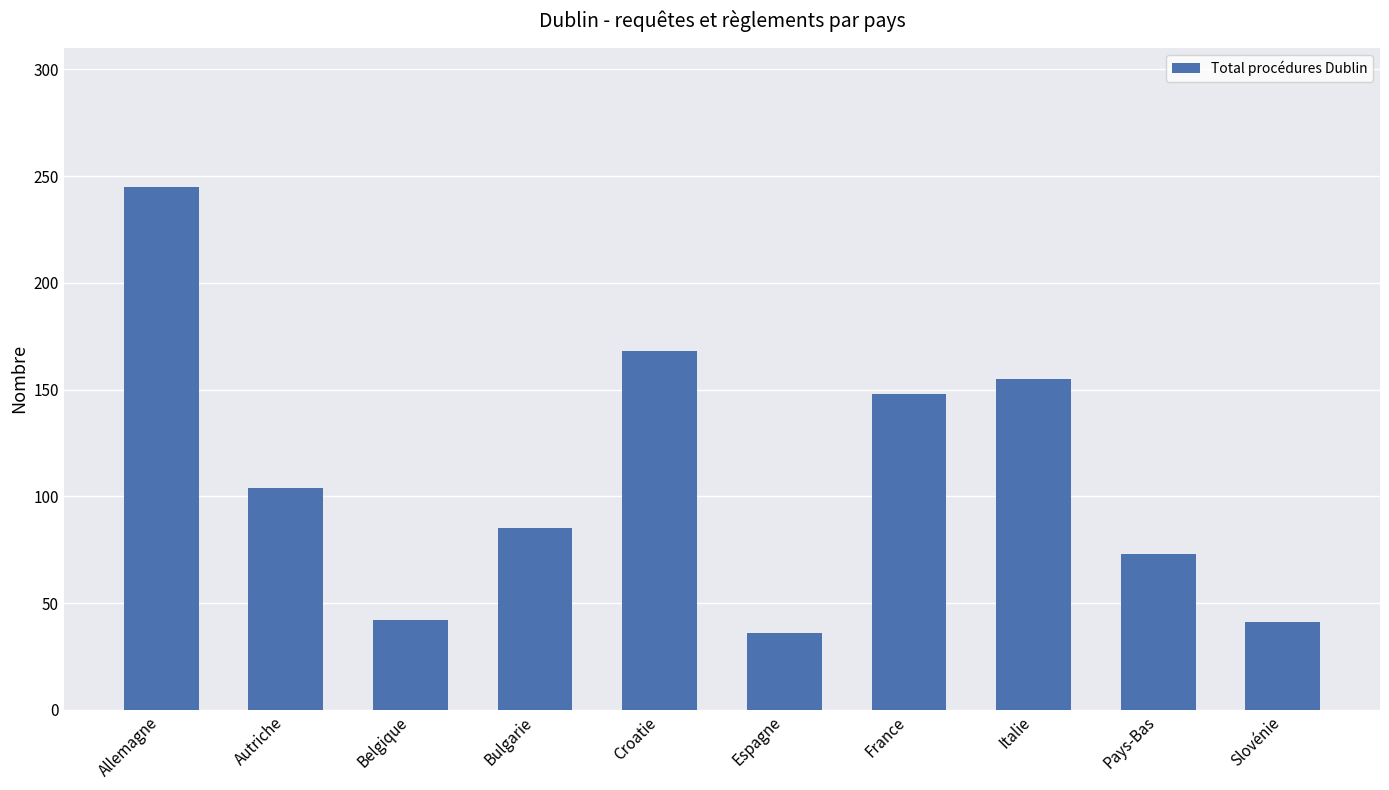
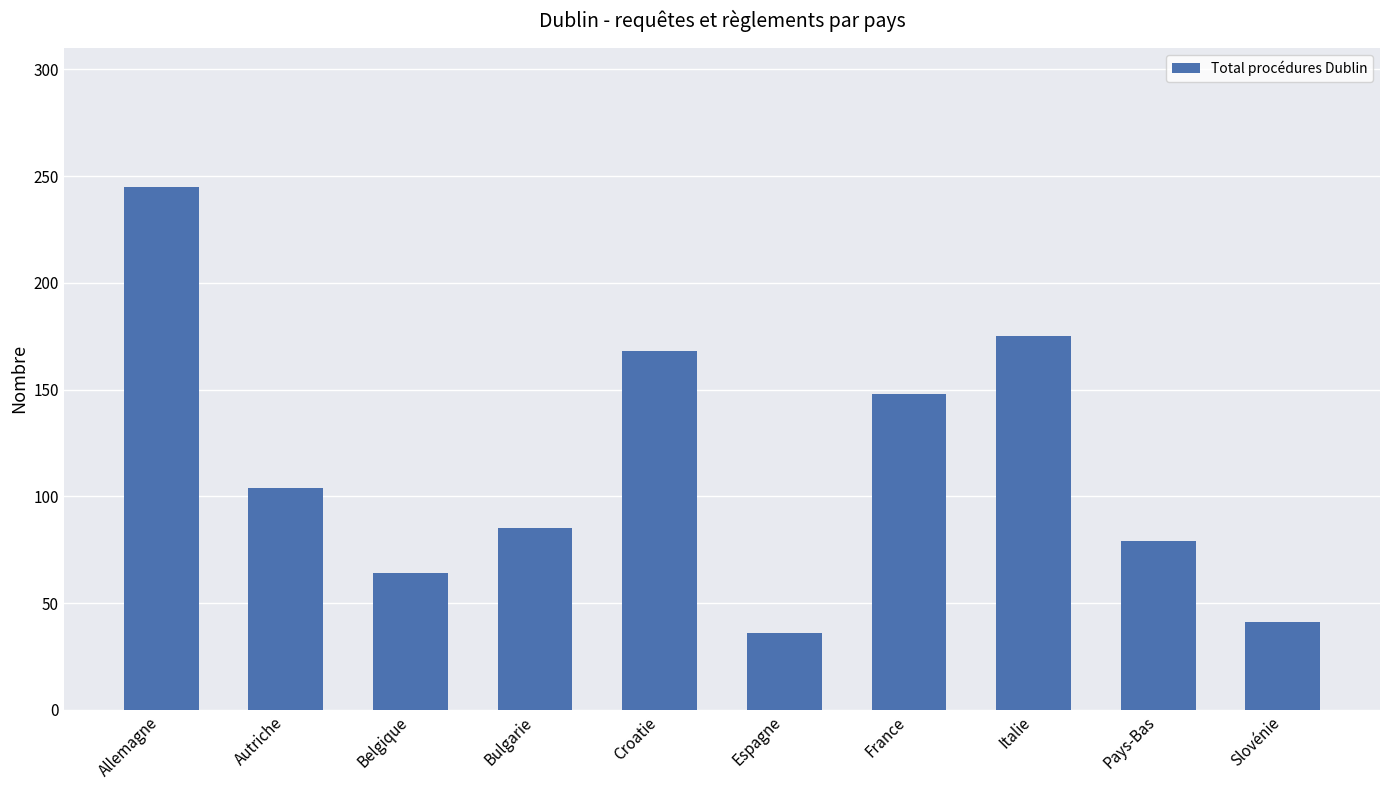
Belgique: 42 -> 64
Italie: 155 -> 175
Pays-Bas: 73 -> 79
